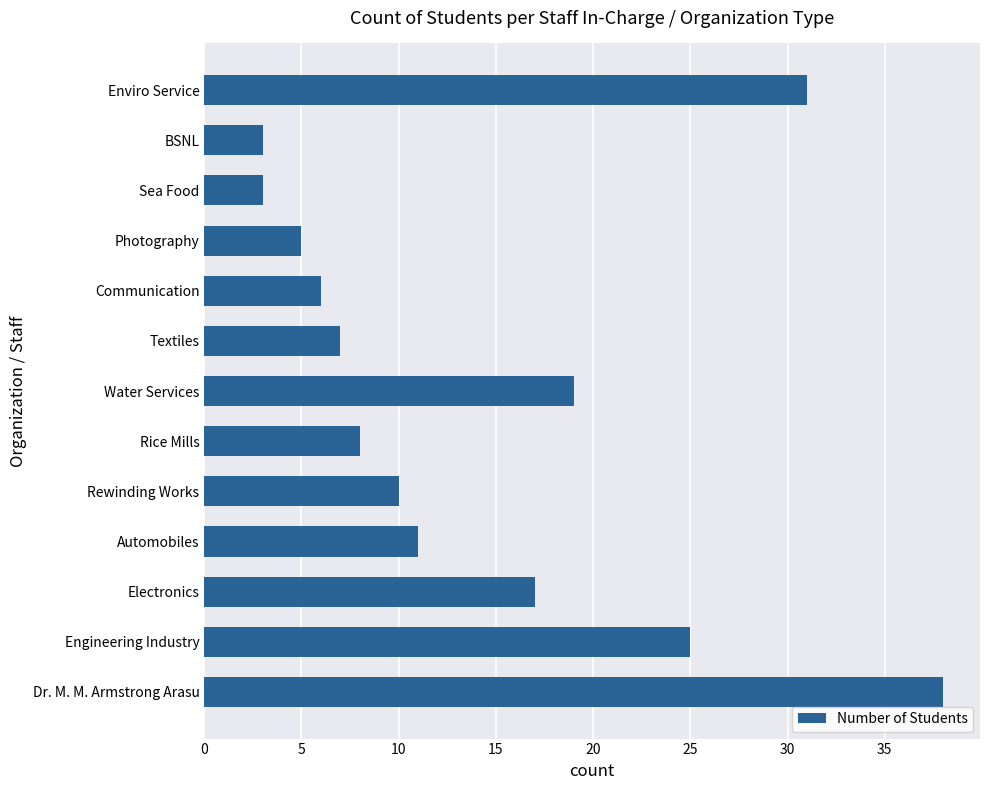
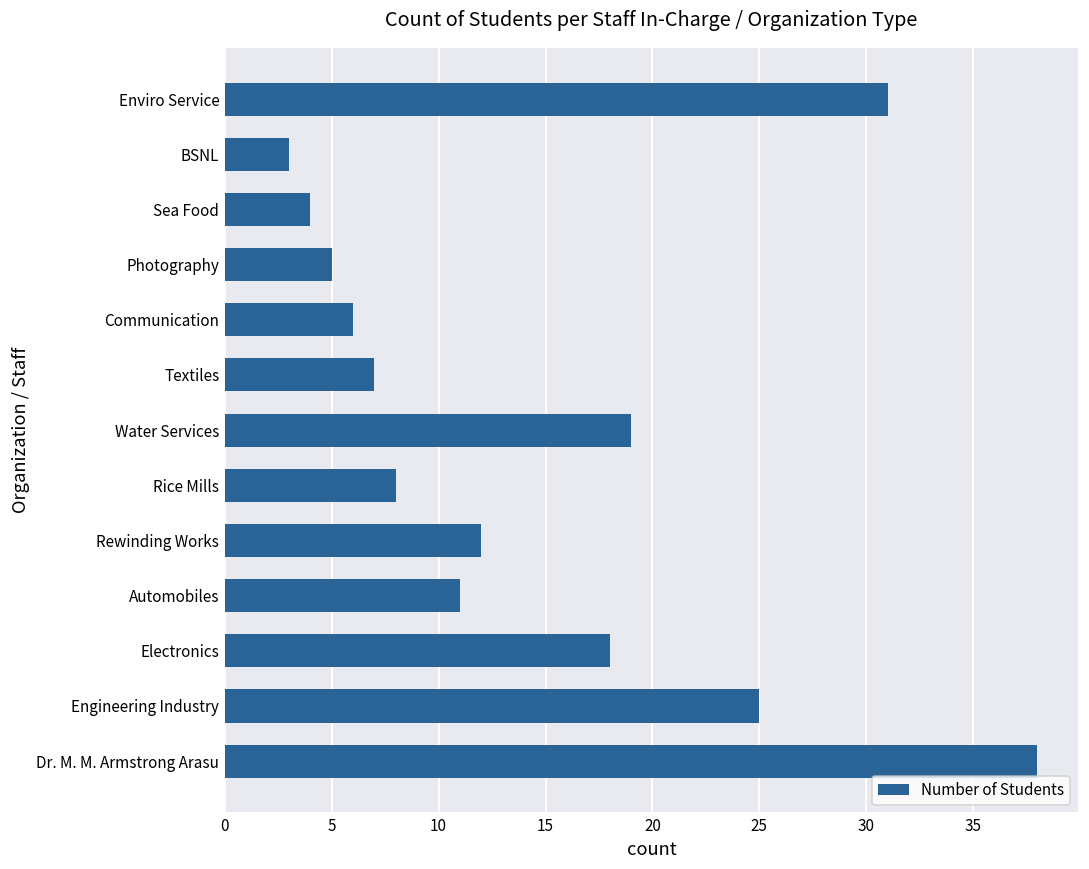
Sea Food: 3 -> 4
Rewinding Works: 10 -> 12
Electronics: 17 -> 18
